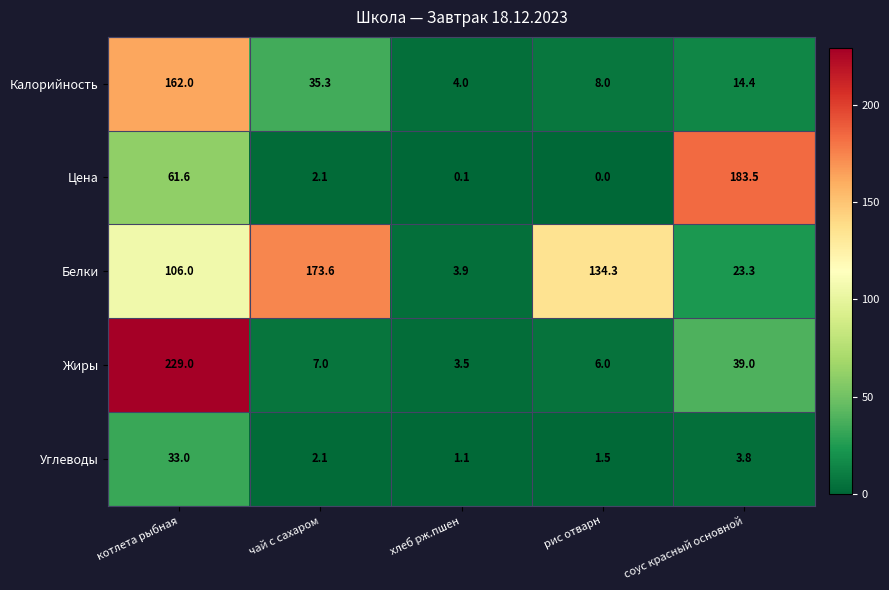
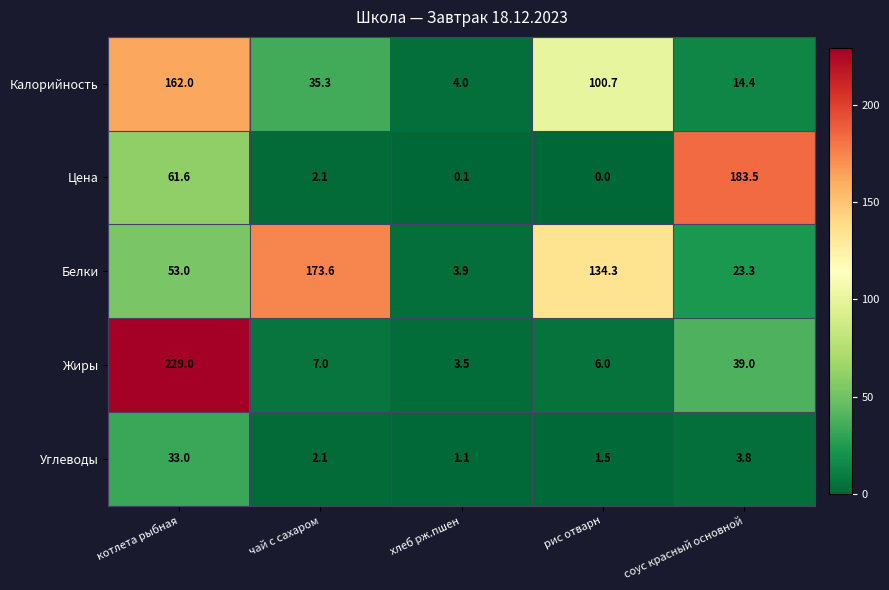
Калорийность, рис отварн: 8.0 -> 100.7
Белки, котлета рыбная: 106.0 -> 53.0
